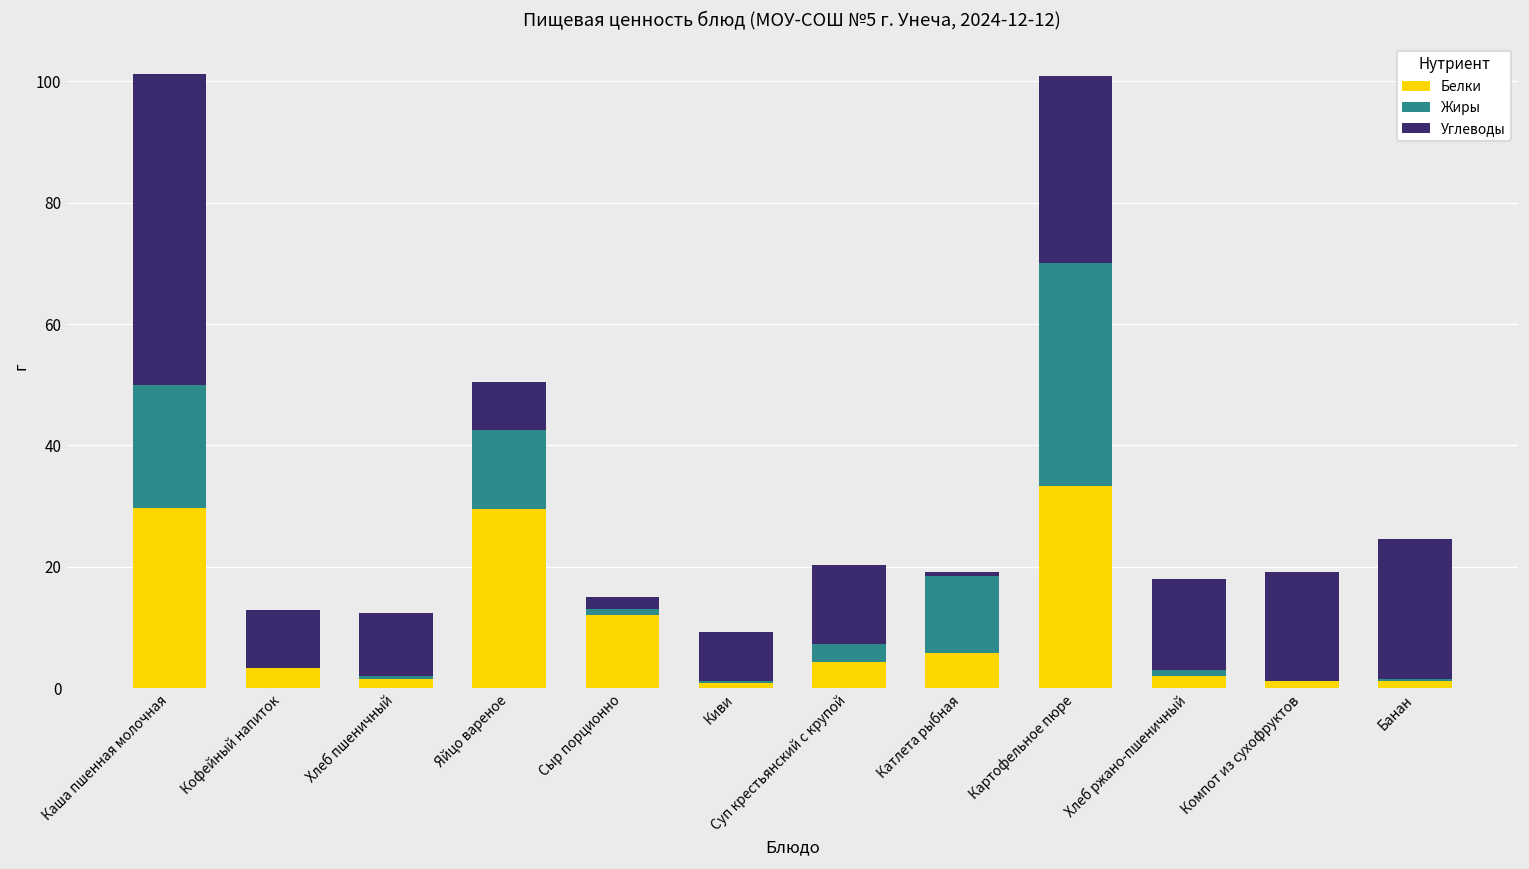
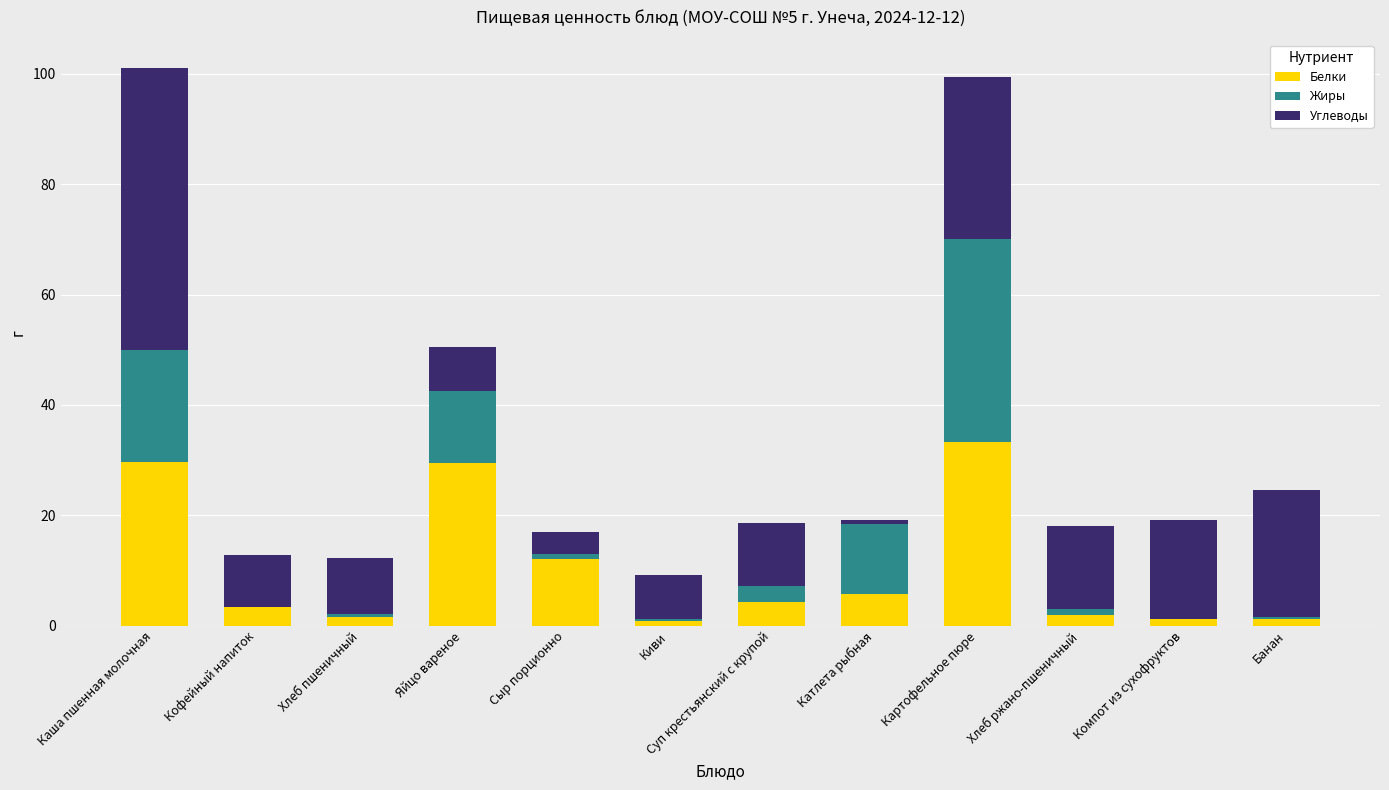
Углеводы, Сыр порционно: 2 -> 4
Углеводы, Суп крестьянский с крупой: 13 -> 11
Углеводы, Картофельное пюре: 31 -> 29
